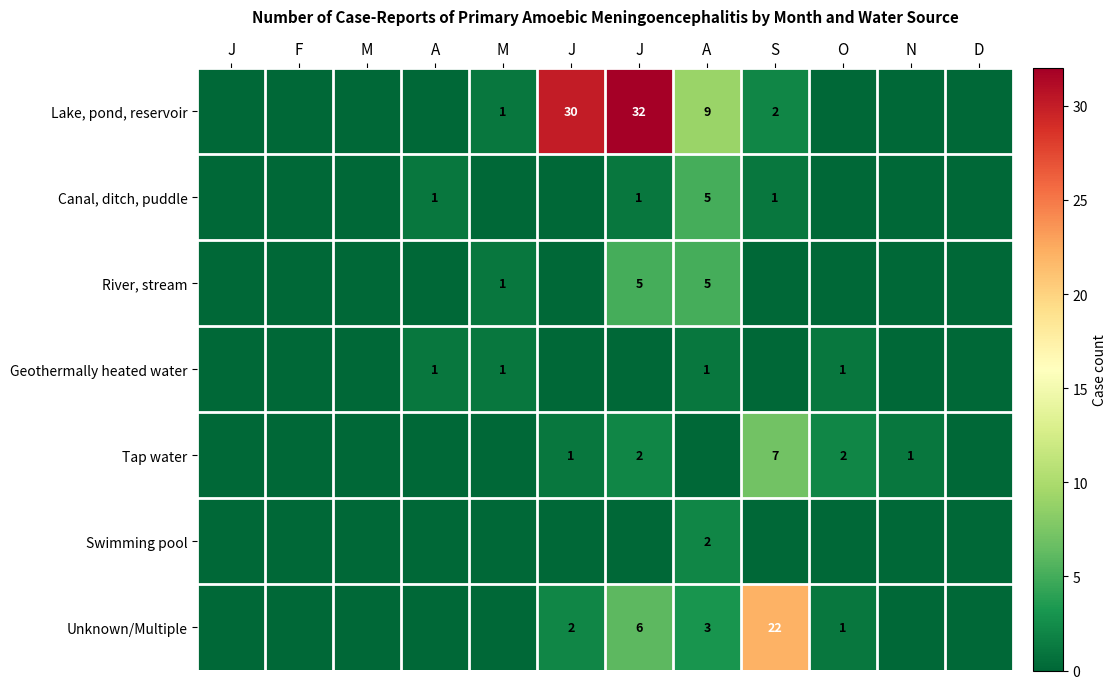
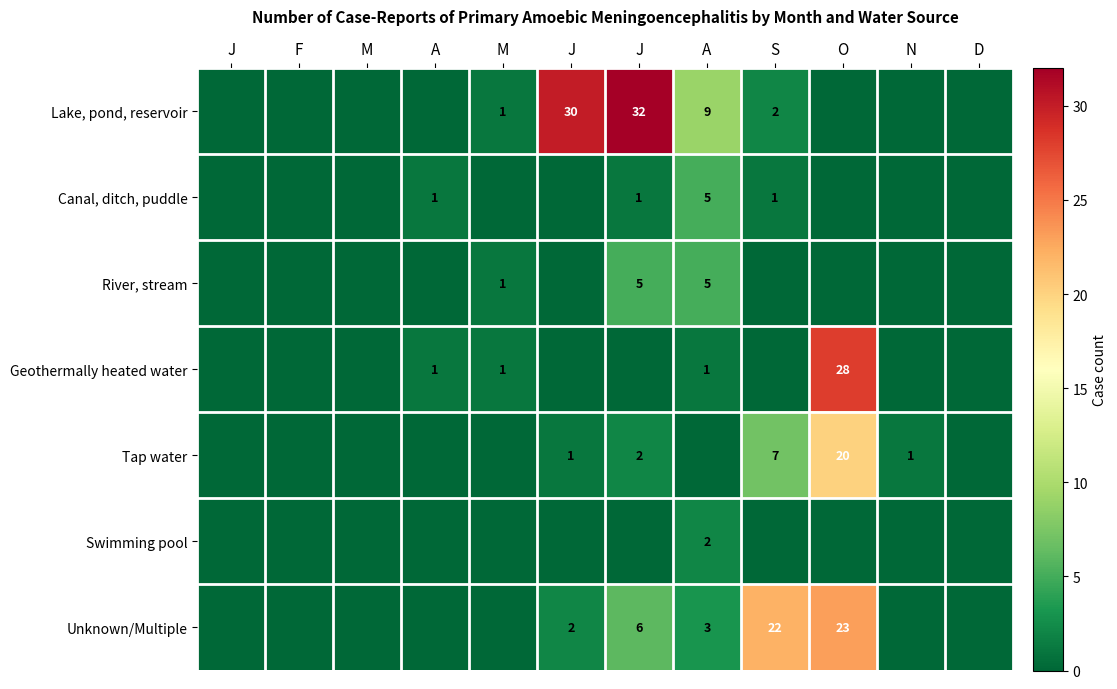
Geothermally heated water, O: 1 -> 28
Tap water, O: 2 -> 20
Unknown/Multiple, O: 1 -> 23
